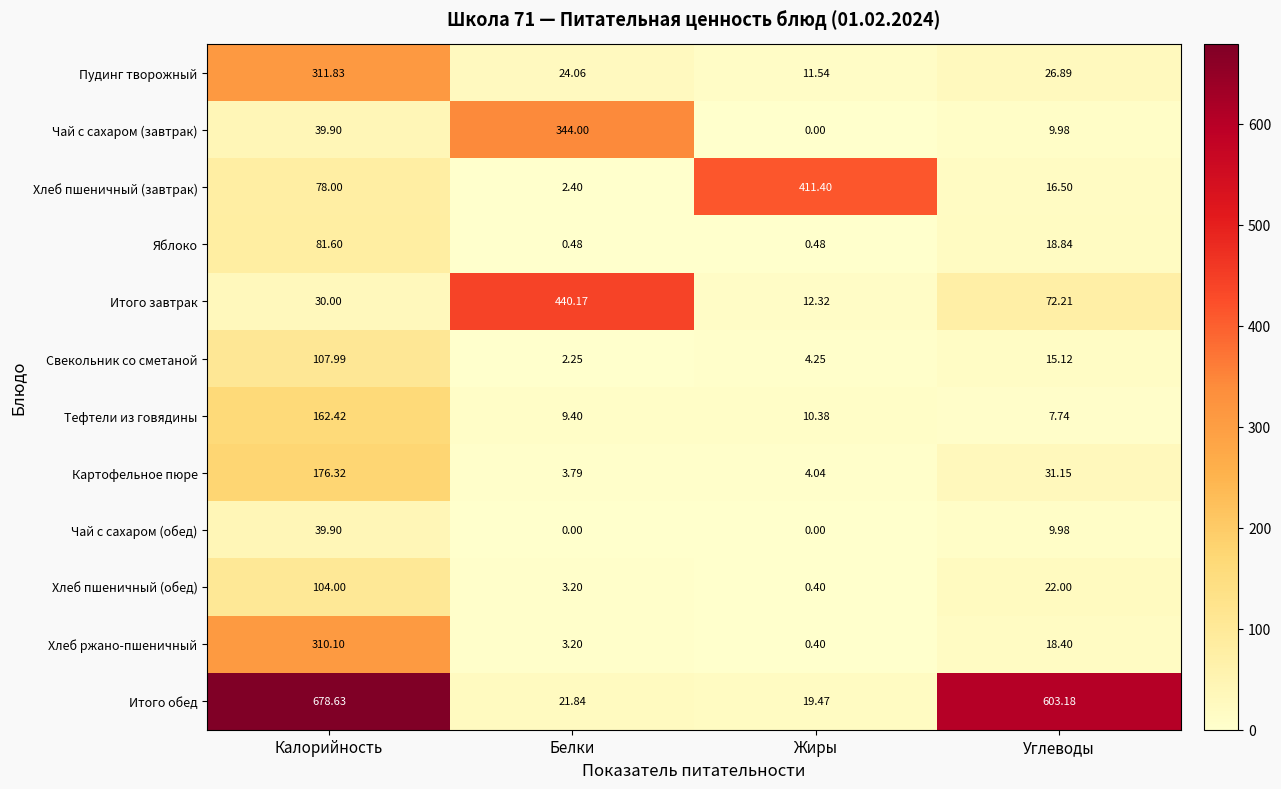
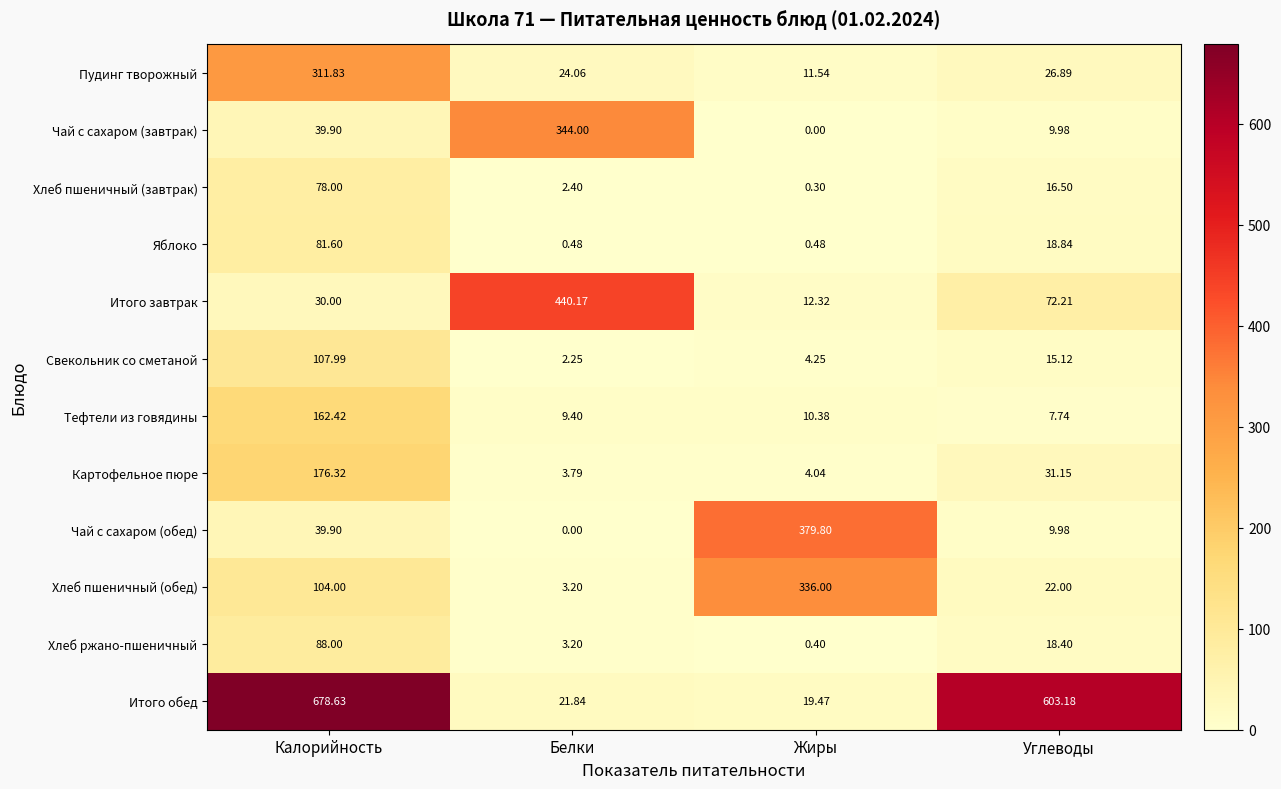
Хлеб пшеничный (завтрак), Жиры: 411.40 -> 0.30
Чай с сахаром (обед), Жиры: 0.00 -> 379.80
Хлеб пшеничный (обед), Жиры: 0.40 -> 336.00
Хлеб ржано-пшеничный, Калорийность: 310.10 -> 88.00
